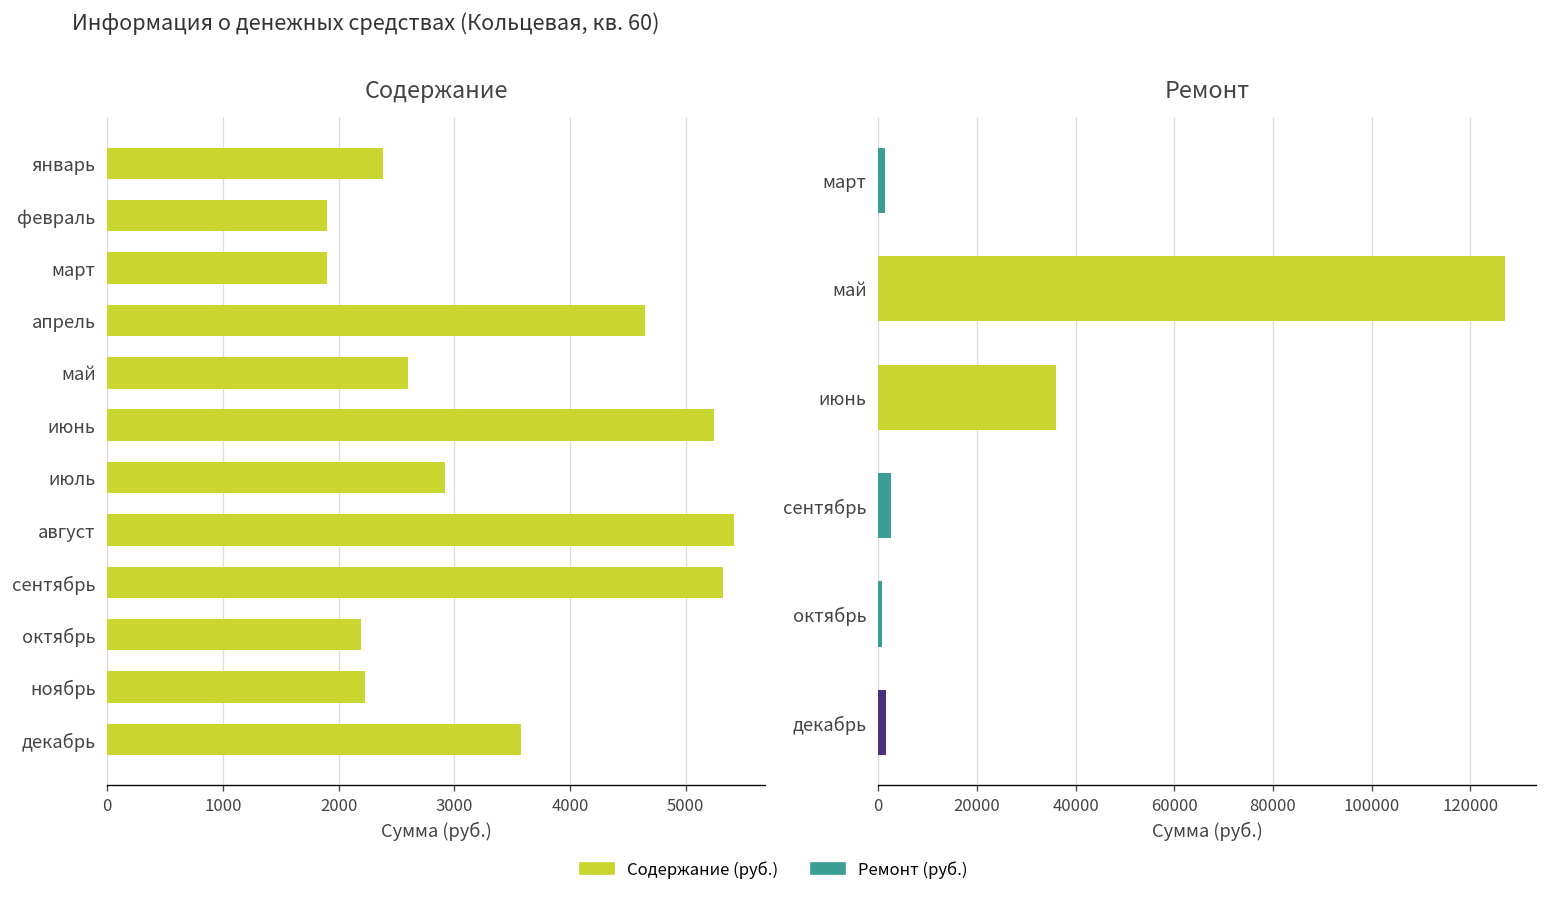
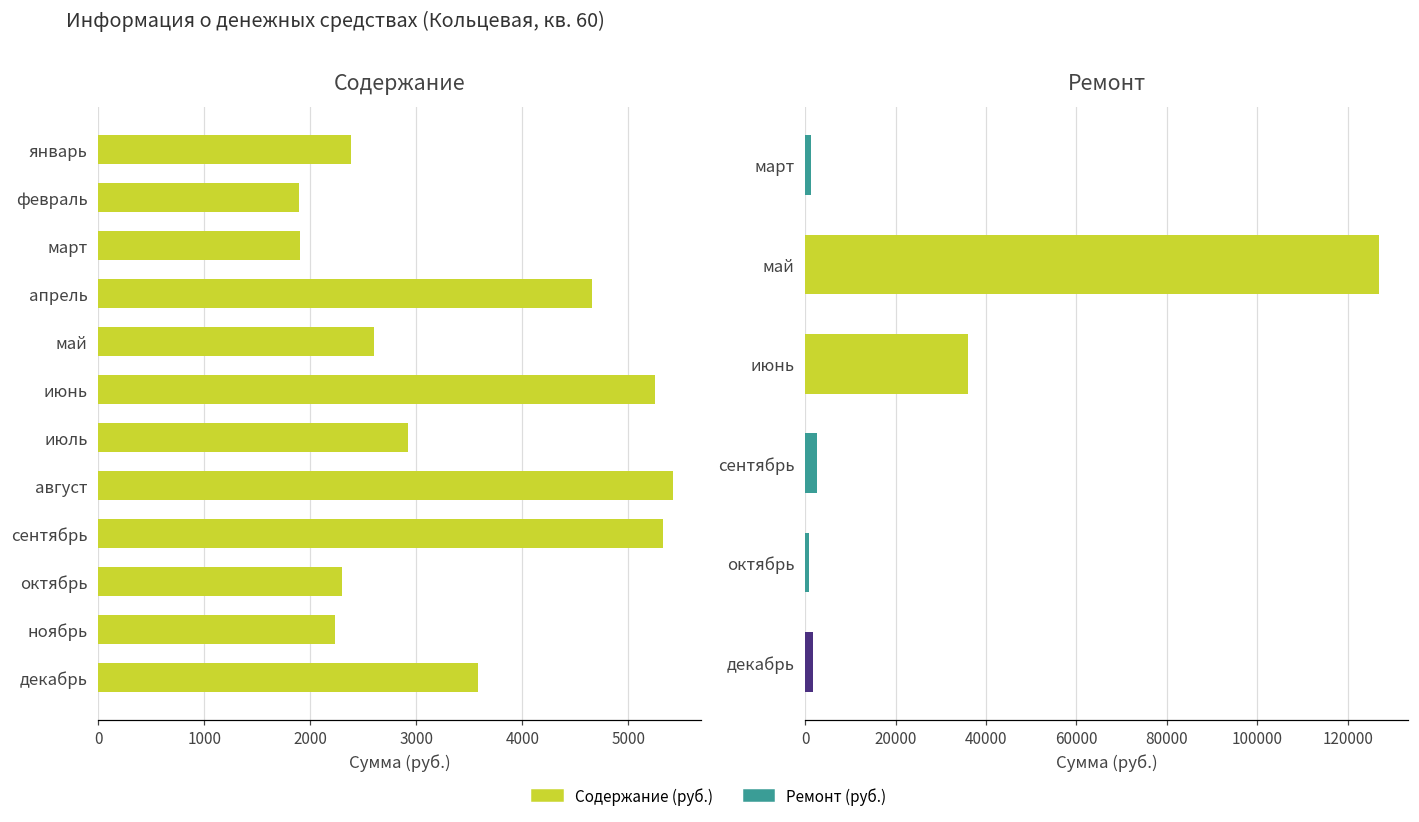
Содержание, октябрь: 2200 -> 2300
